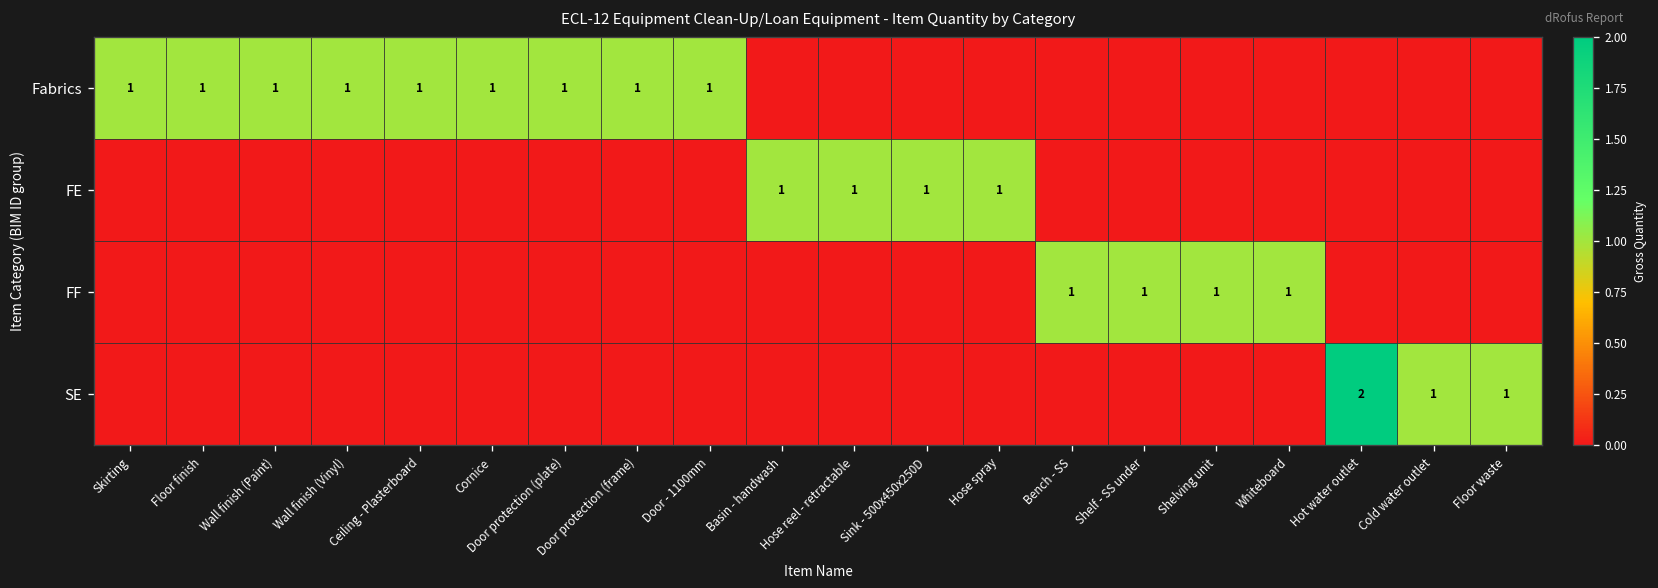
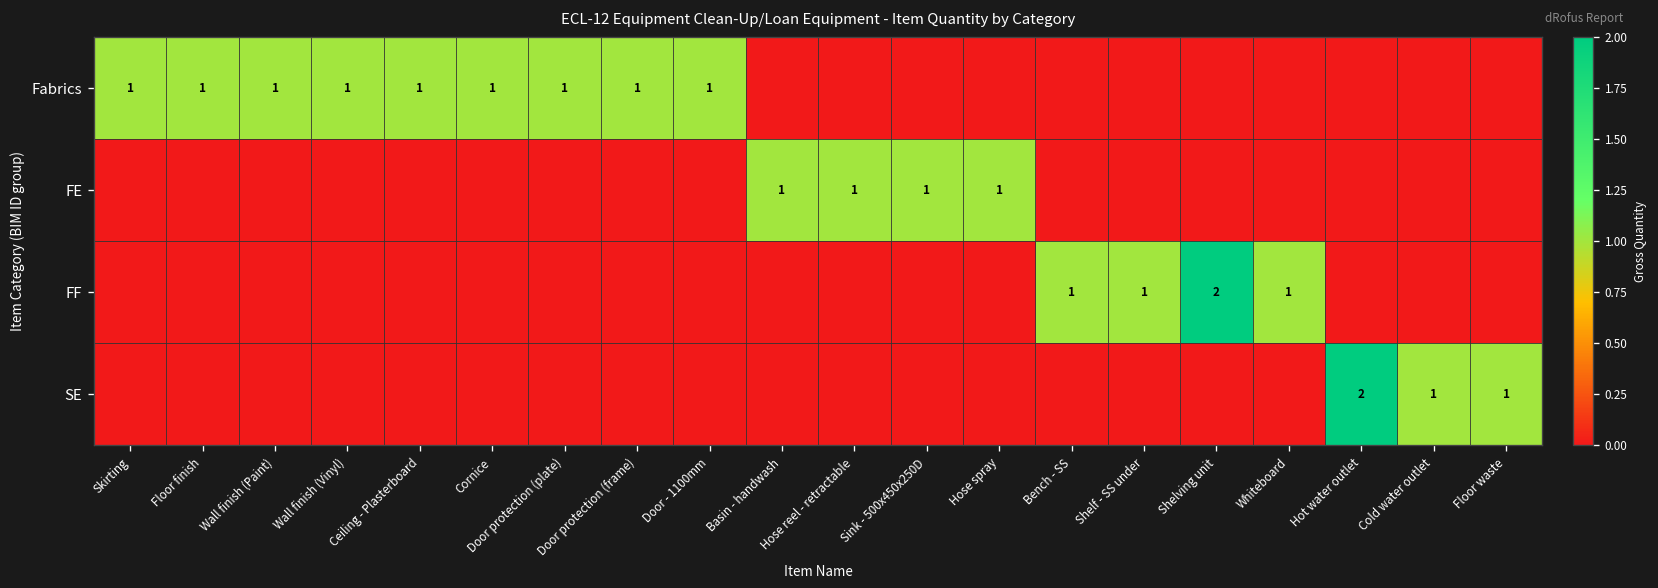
FF, Shelving unit: 1 -> 2
